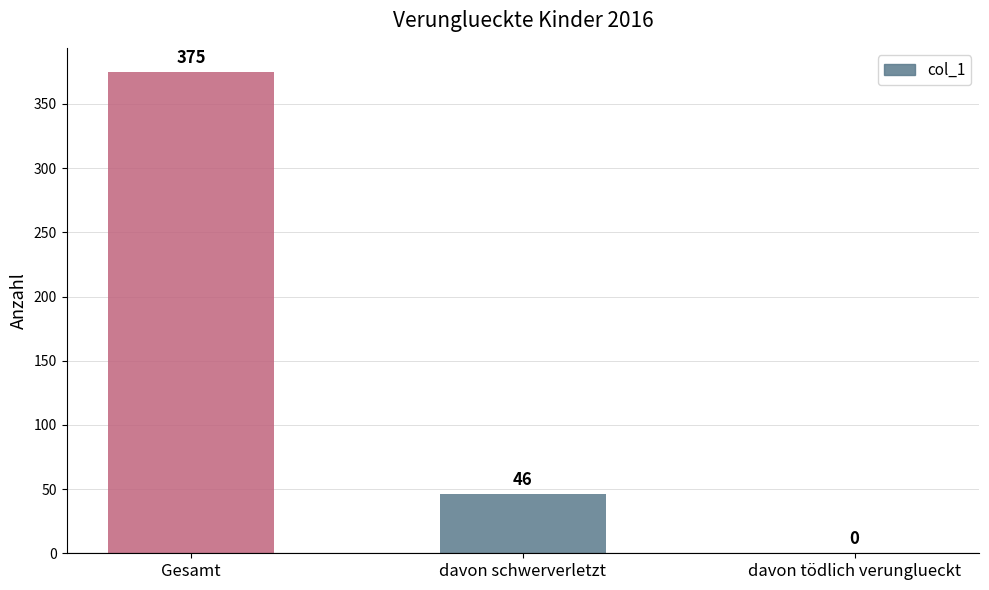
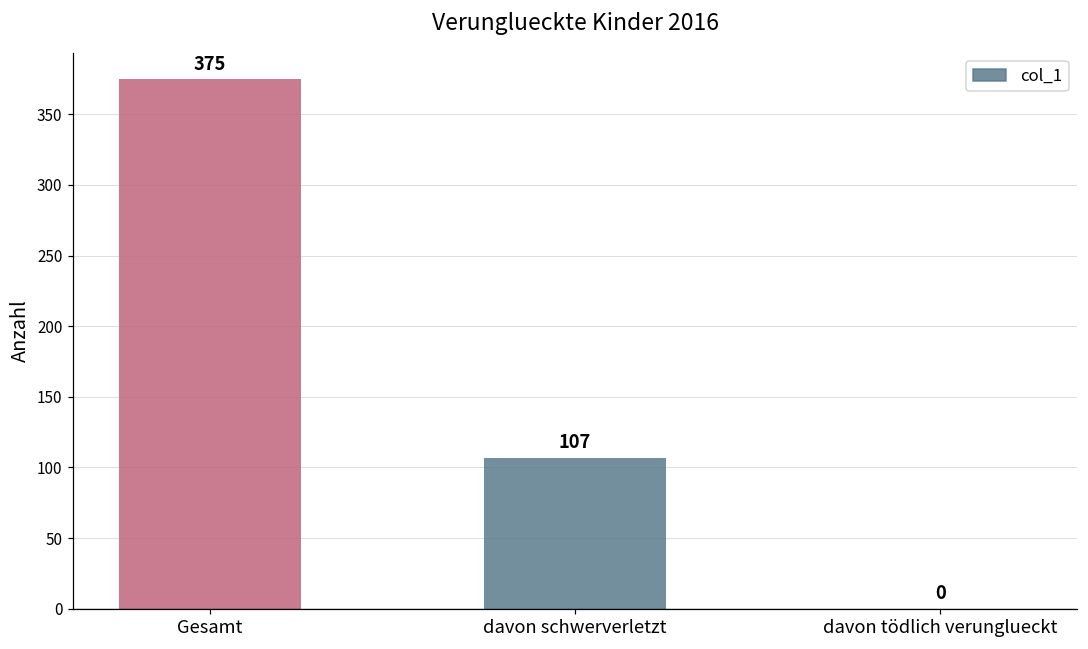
davon schwerverletzt: 46 -> 107
